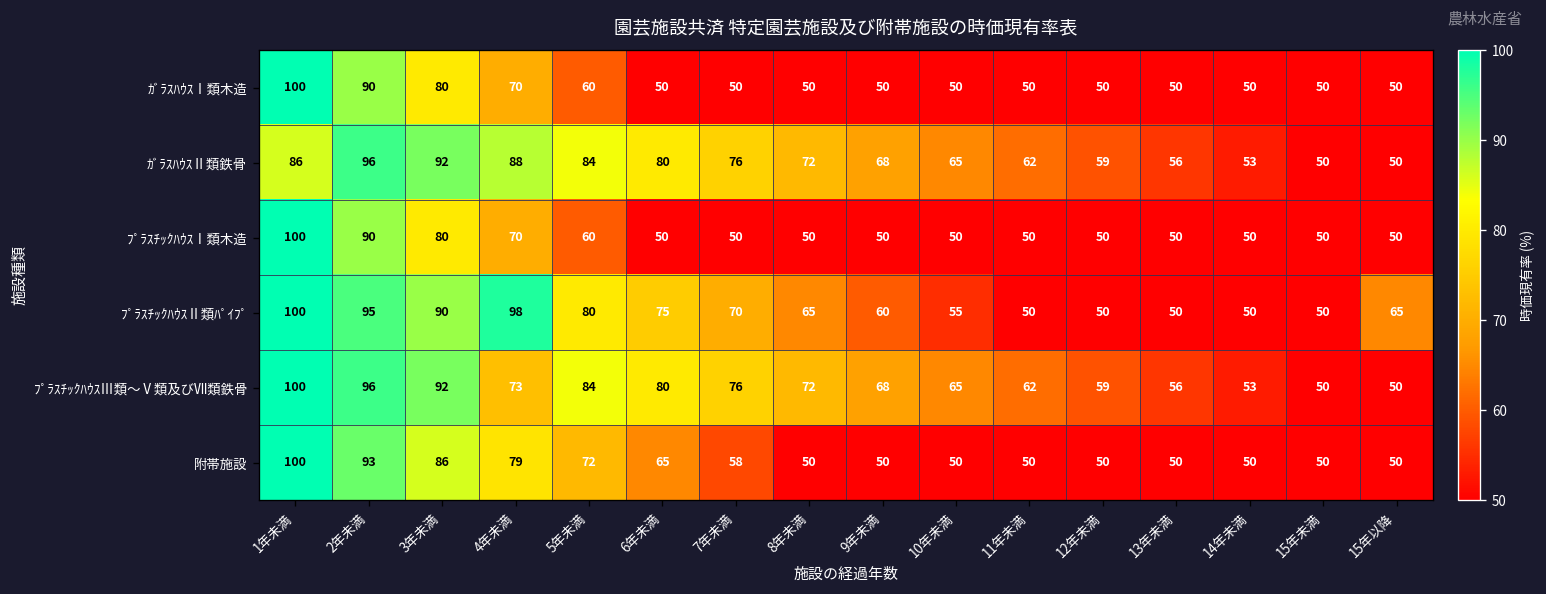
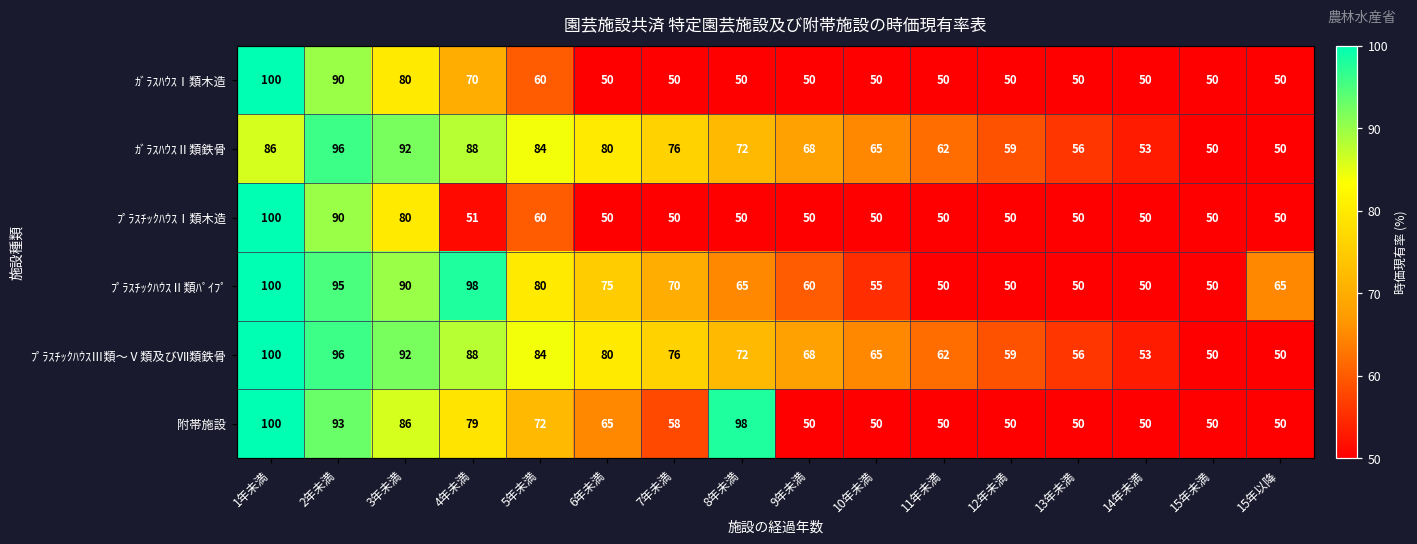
ﾌﾟﾗｽﾁｯｸﾊｳｽⅠ類木造, 4年未満: 70 -> 51
ﾌﾟﾗｽﾁｯｸﾊｳｽⅢ類～Ⅴ類及びⅦ類鉄骨, 4年未満: 73 -> 88
附帯施設, 8年未満: 50 -> 98
